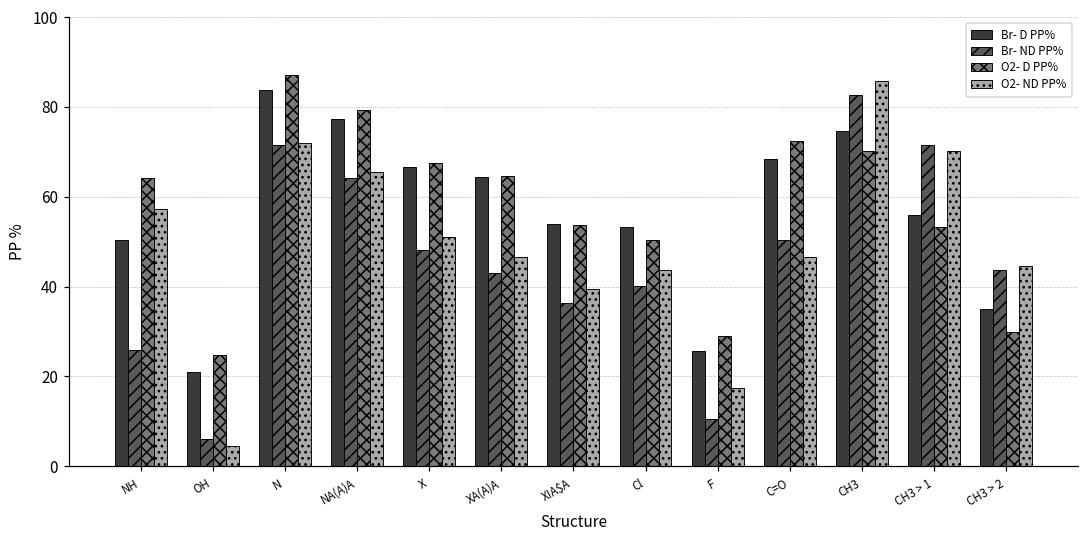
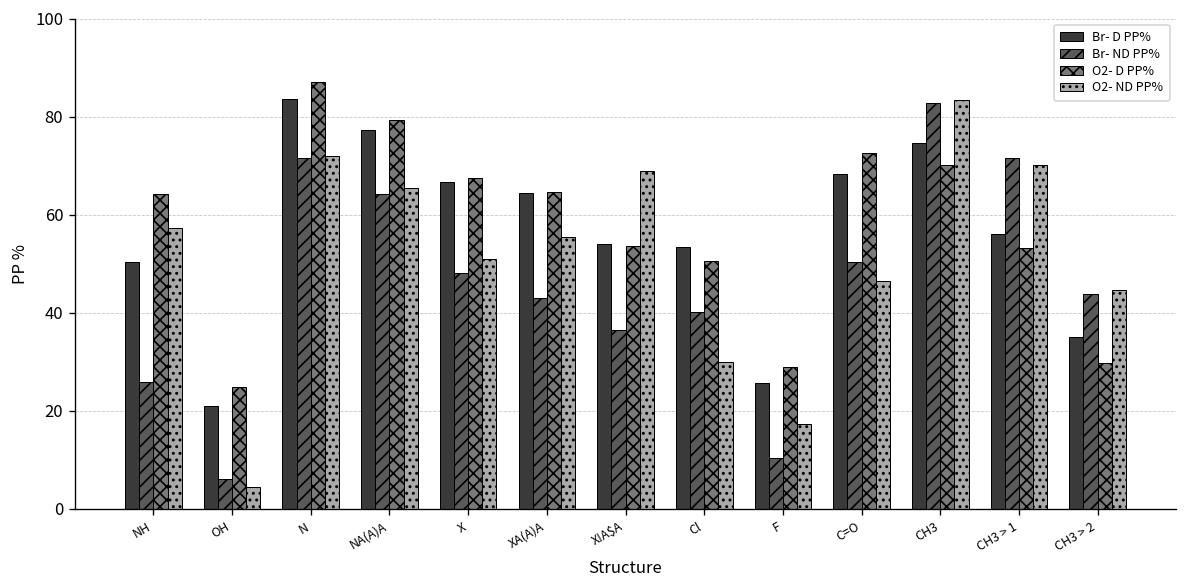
O2- ND PP%, XA(A)A: 47 -> 55
O2- ND PP%, X!A$A: 40 -> 69
O2- ND PP%, Cl: 44 -> 30
O2- ND PP%, CH3: 86 -> 83
